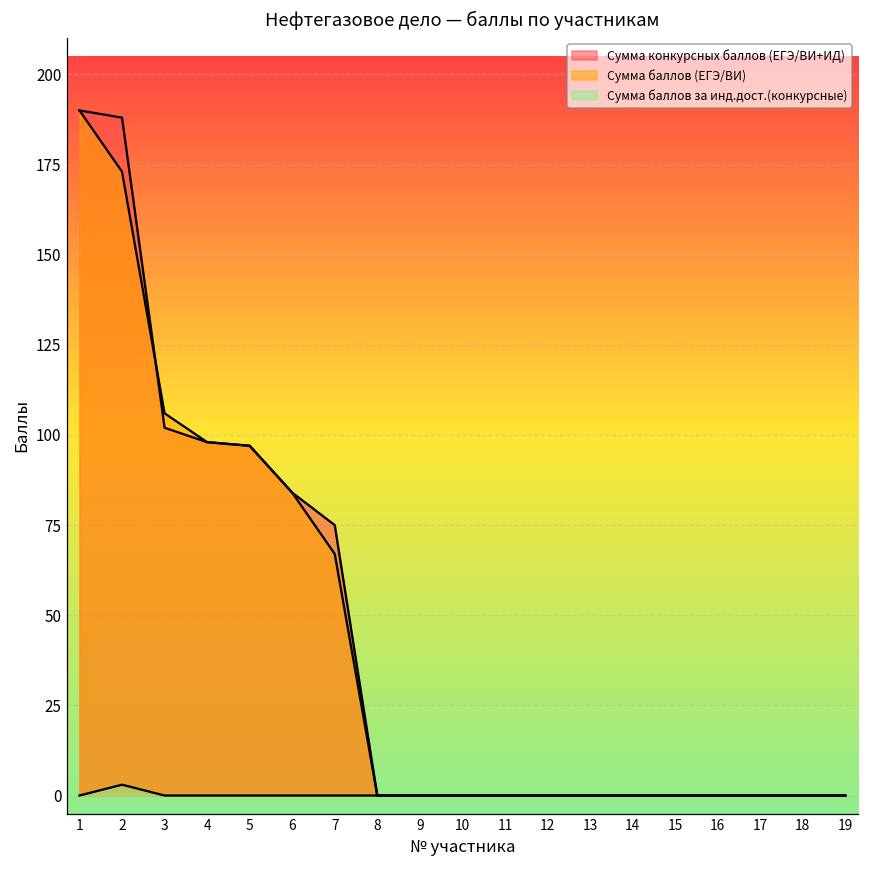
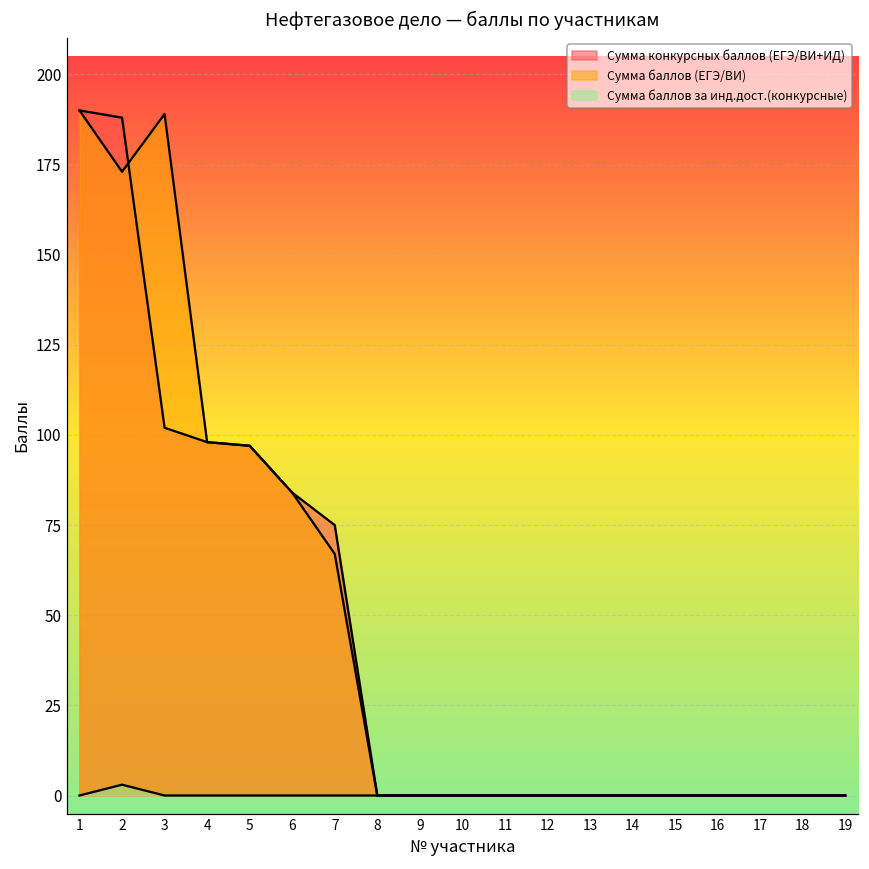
Сумма баллов (ЕГЭ/ВИ), 3: 106 -> 189
